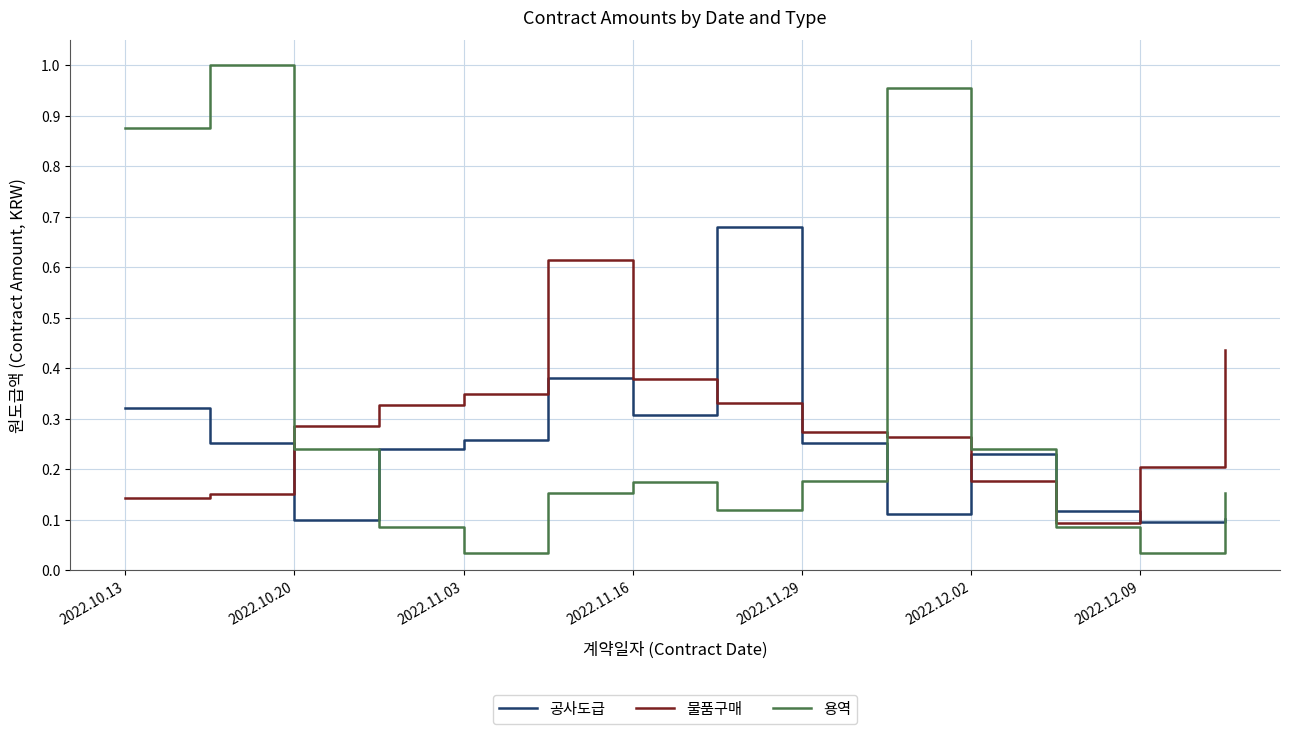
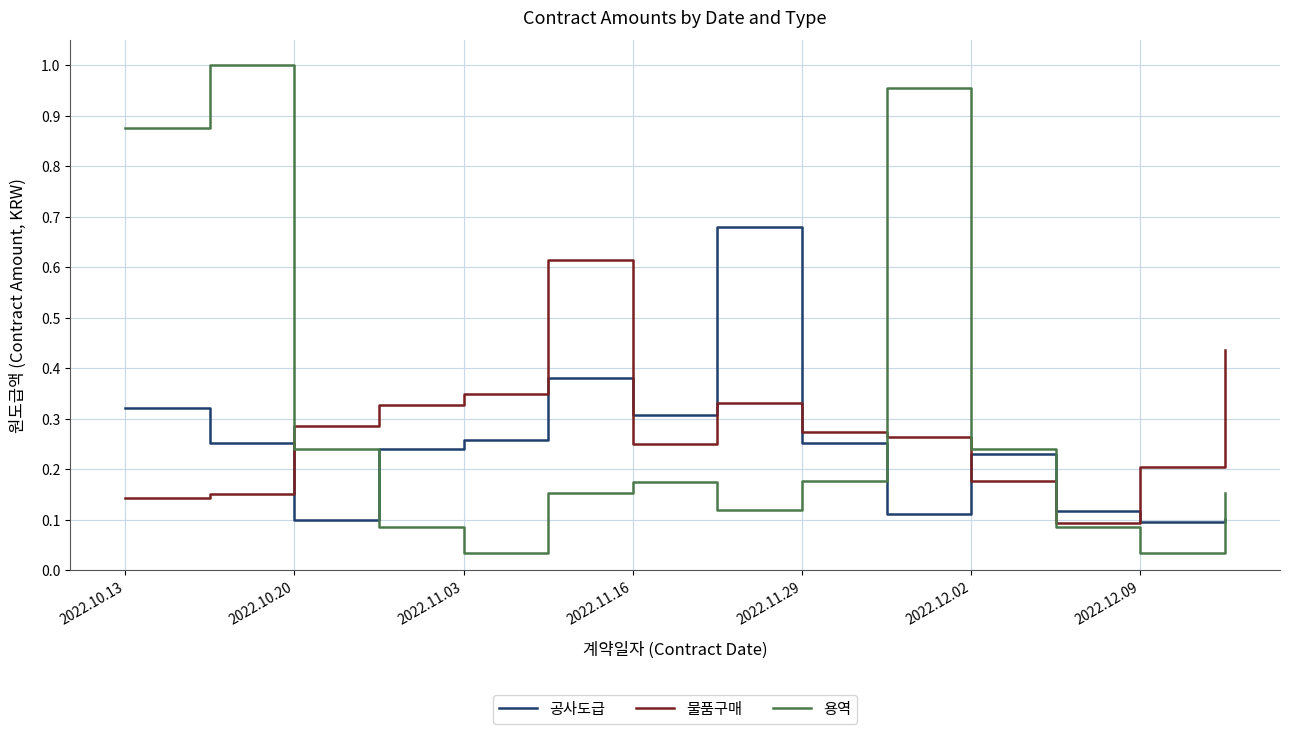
물품구매, 2022.11.16: 0.38 -> 0.25
